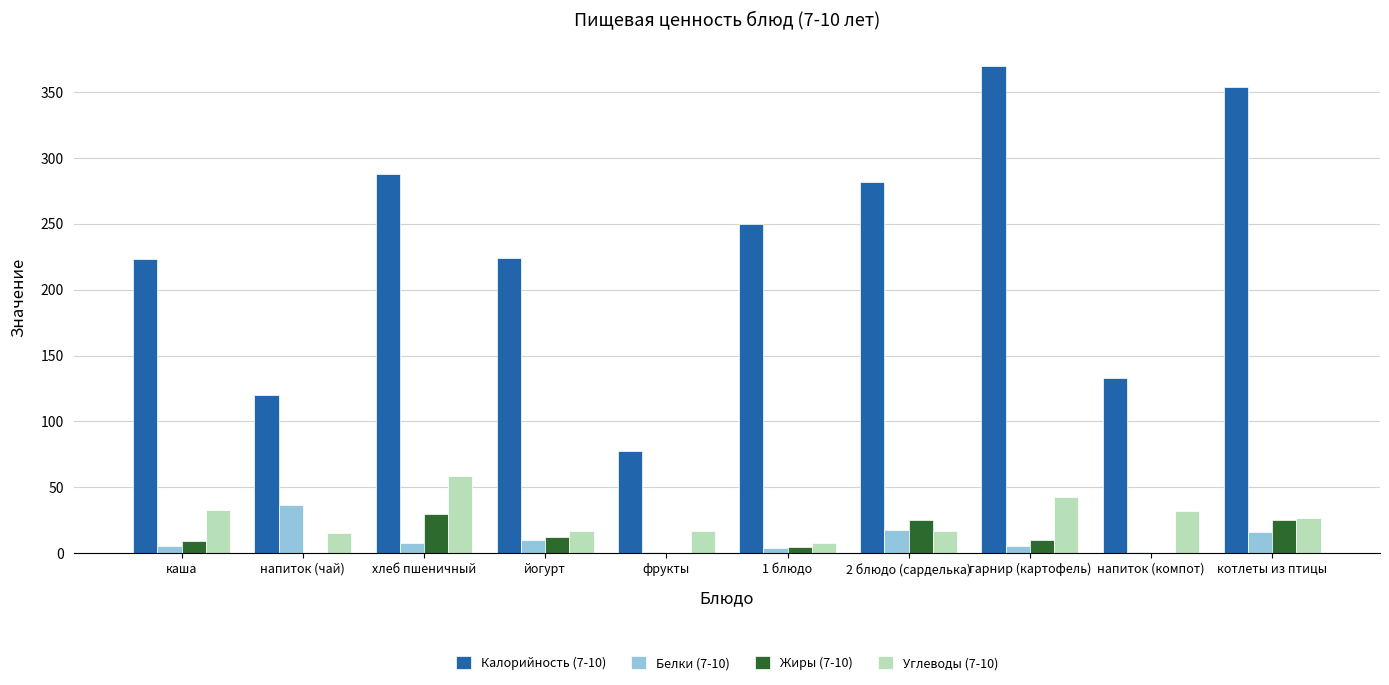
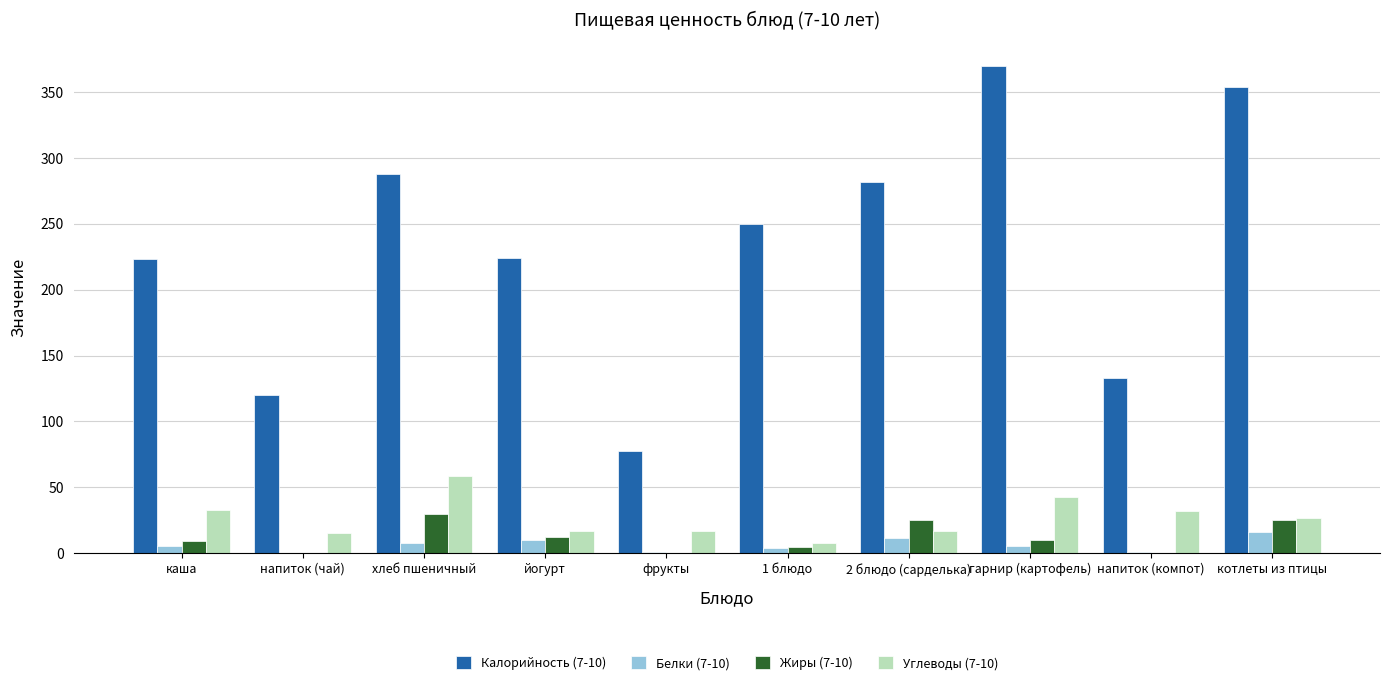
Белки (7-10), напиток (чай): 36 -> 0
Белки (7-10), 2 блюдо (сарделька): 18 -> 11
